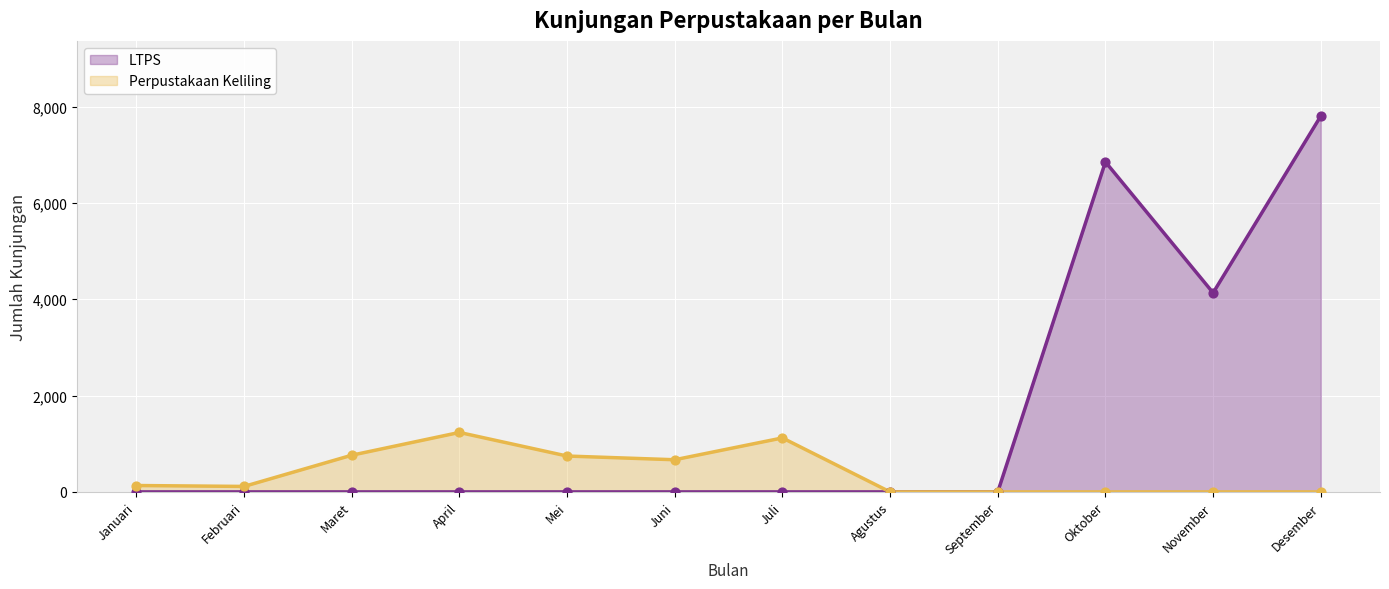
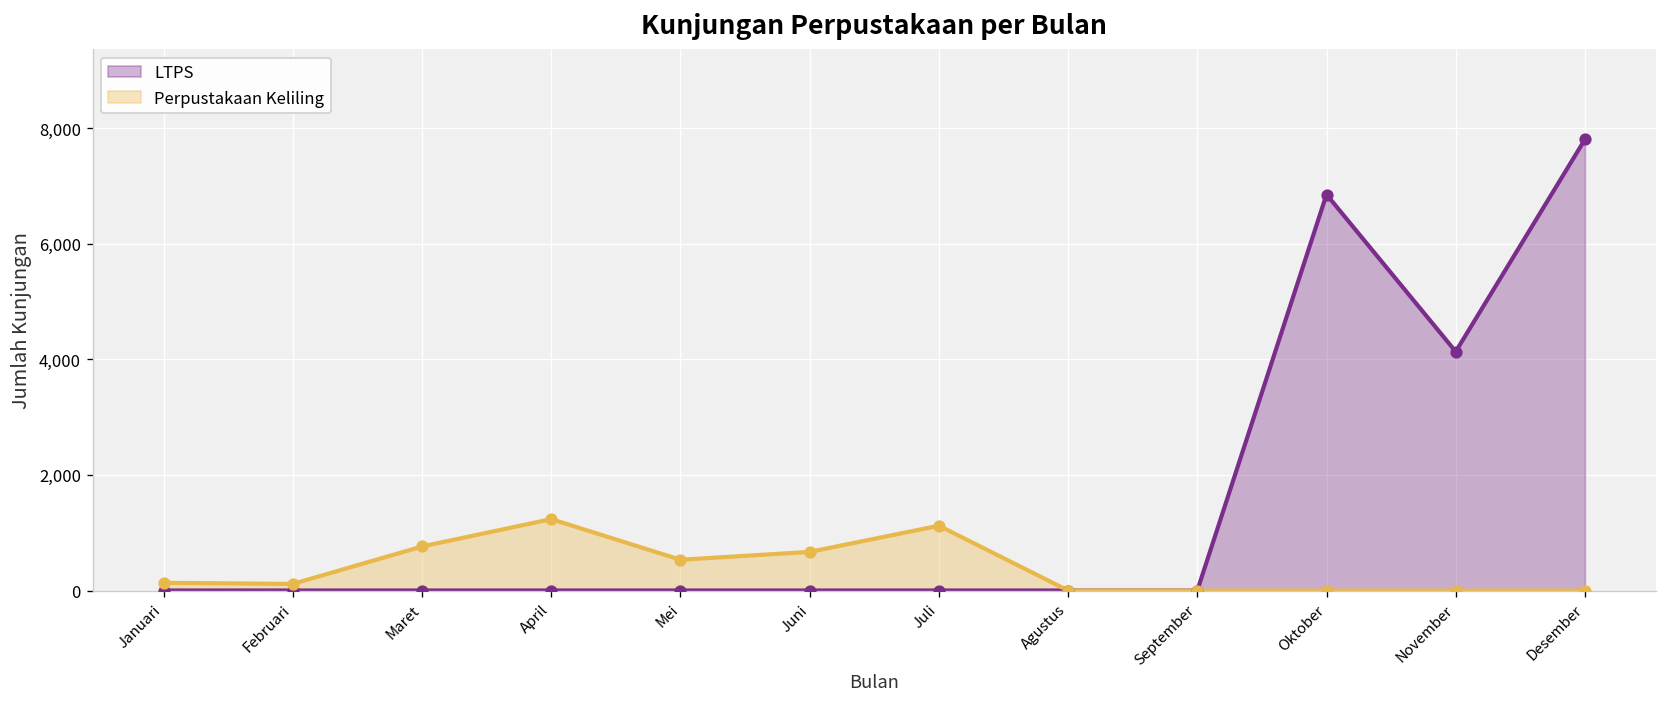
Perpustakaan Keliling, Mei: 700 -> 500
